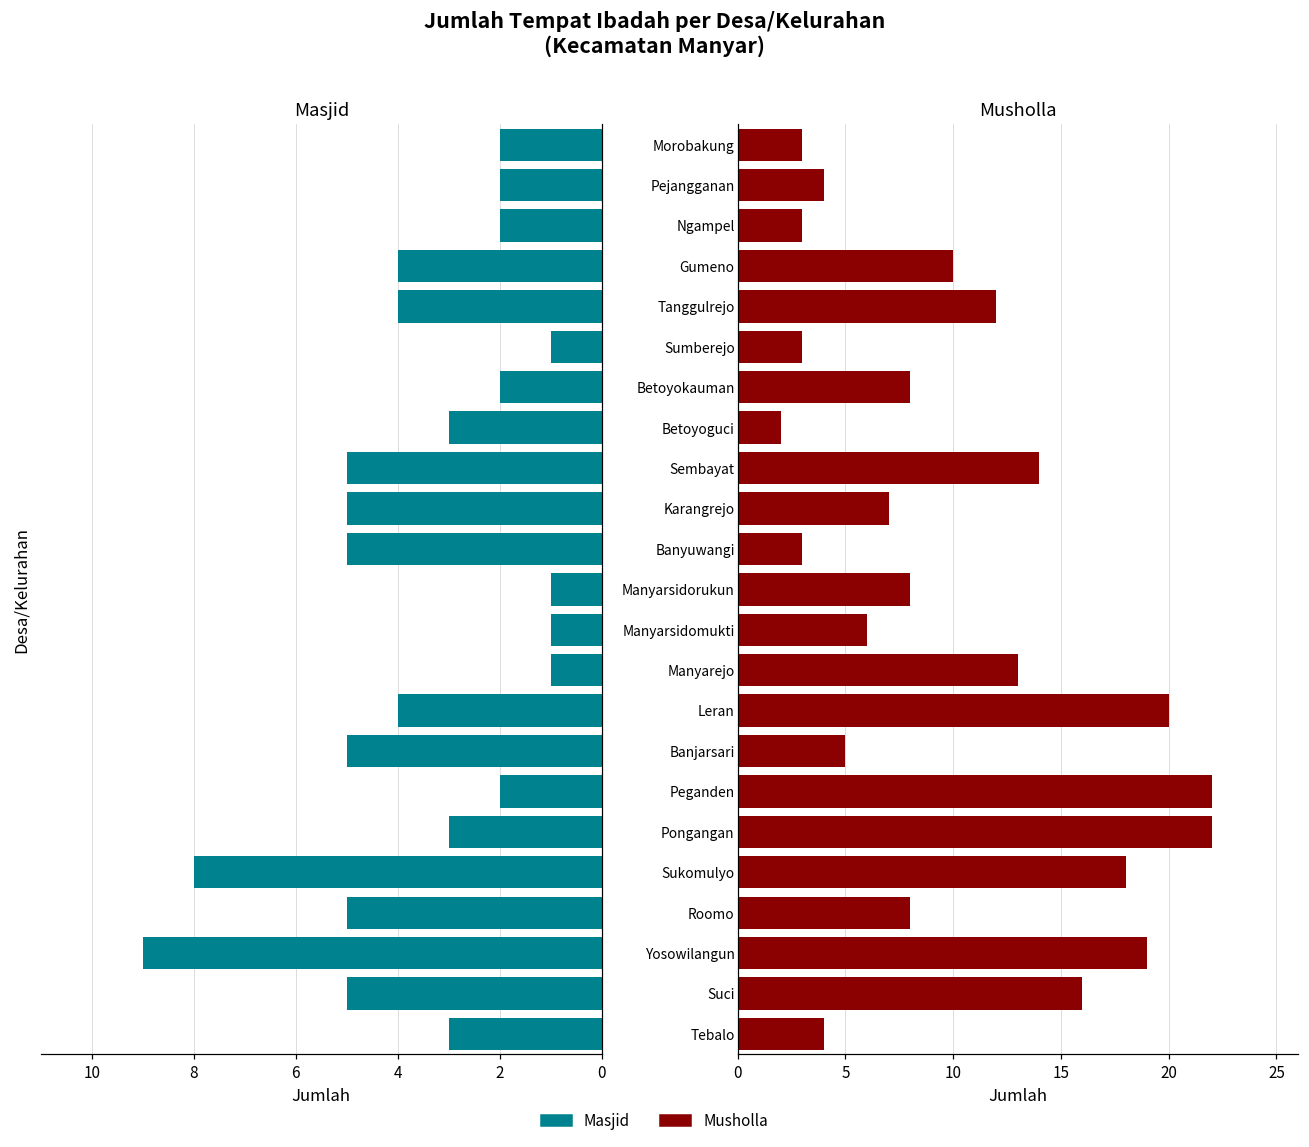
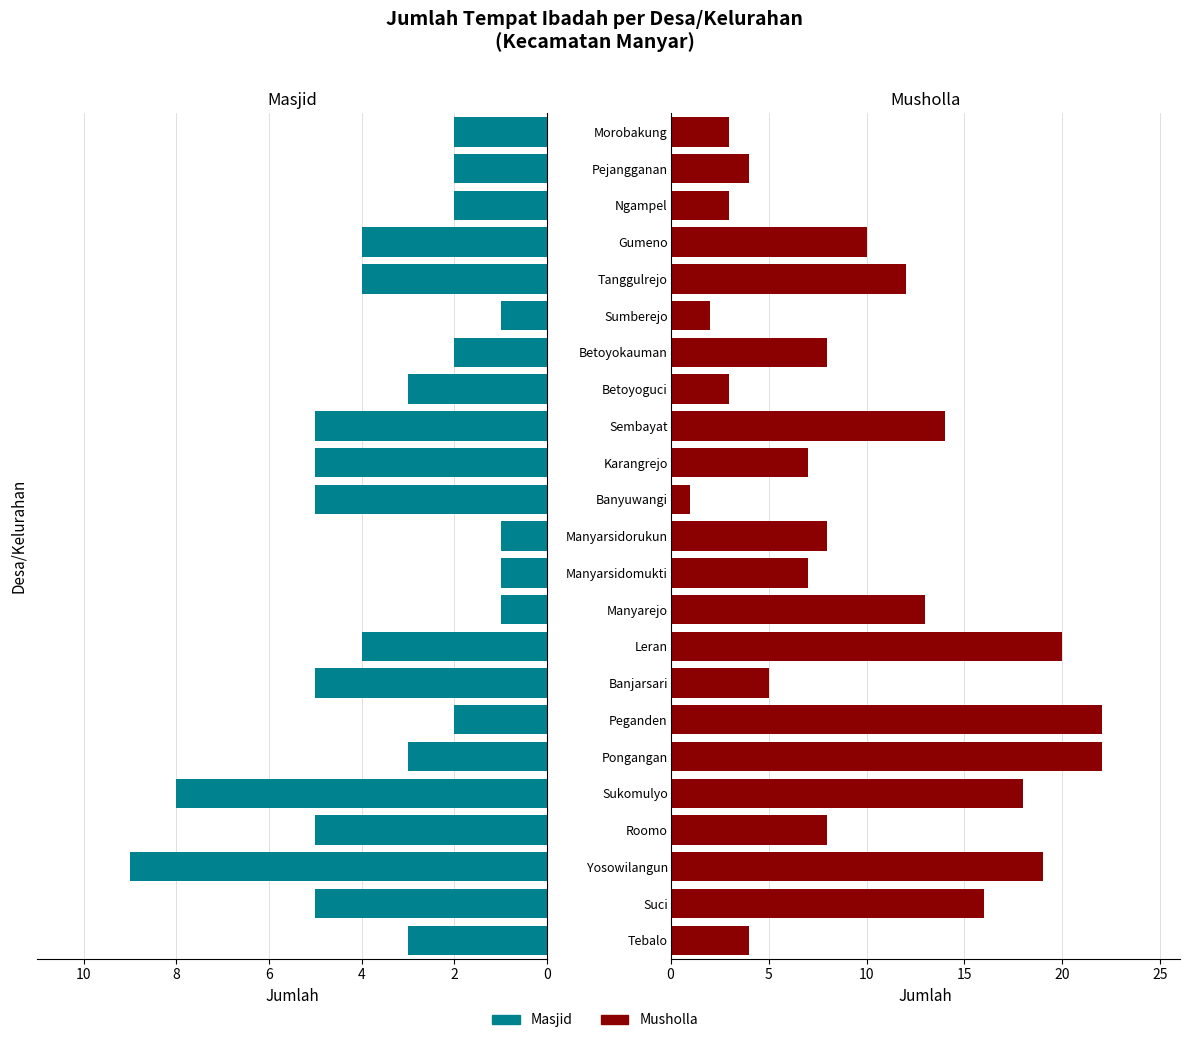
Musholla, Sumberejo: 3 -> 2
Musholla, Betoyoguci: 2 -> 3
Musholla, Banyuwangi: 3 -> 1
Musholla, Manyarsidomukti: 6 -> 7
